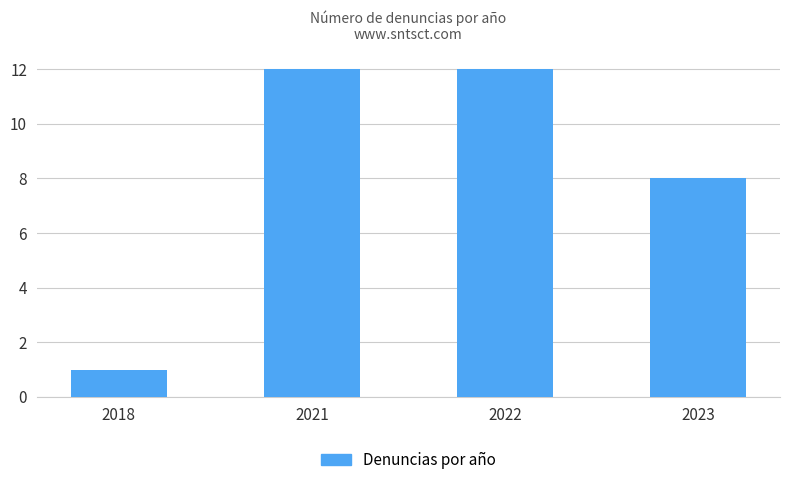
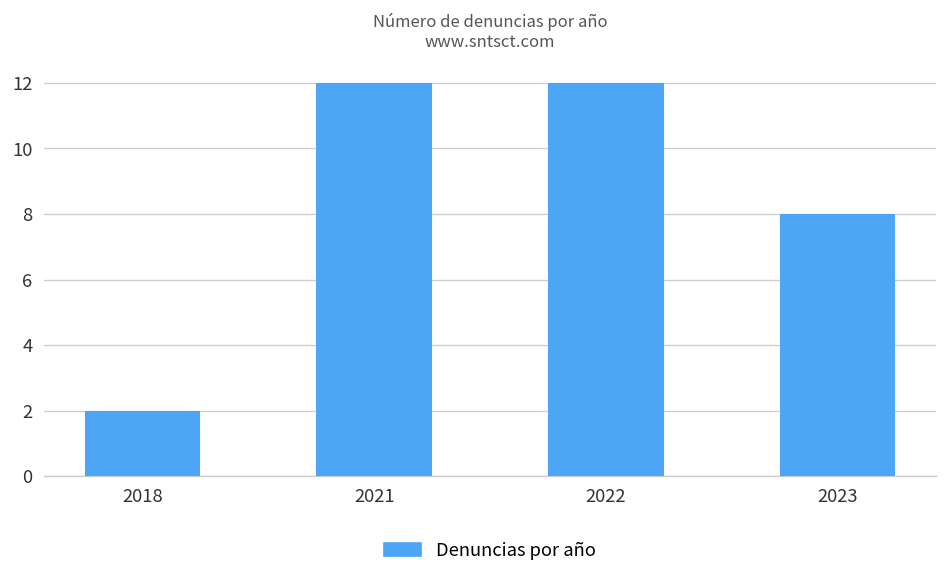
2018: 1 -> 2
